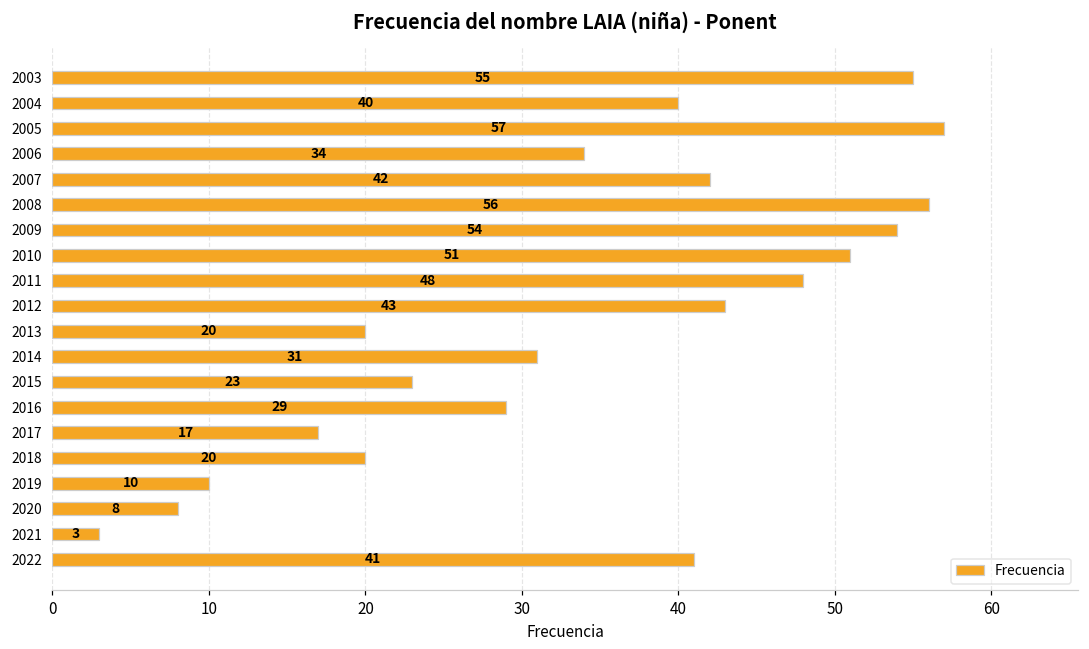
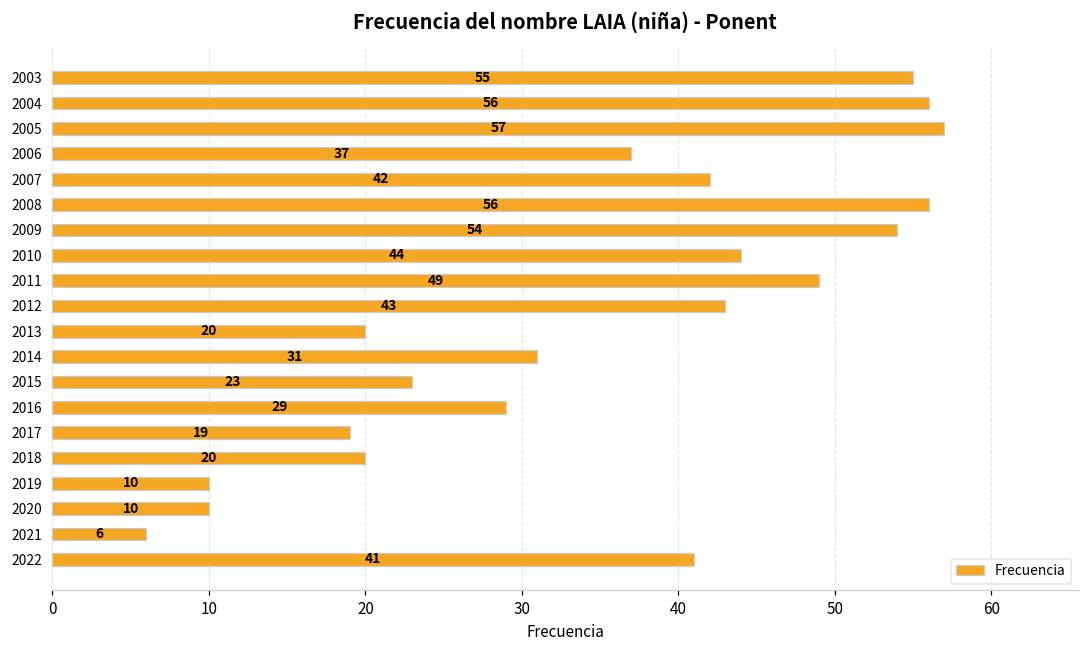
2004: 40 -> 56
2006: 34 -> 37
2010: 51 -> 44
2011: 48 -> 49
2017: 17 -> 19
2020: 8 -> 10
2021: 3 -> 6
